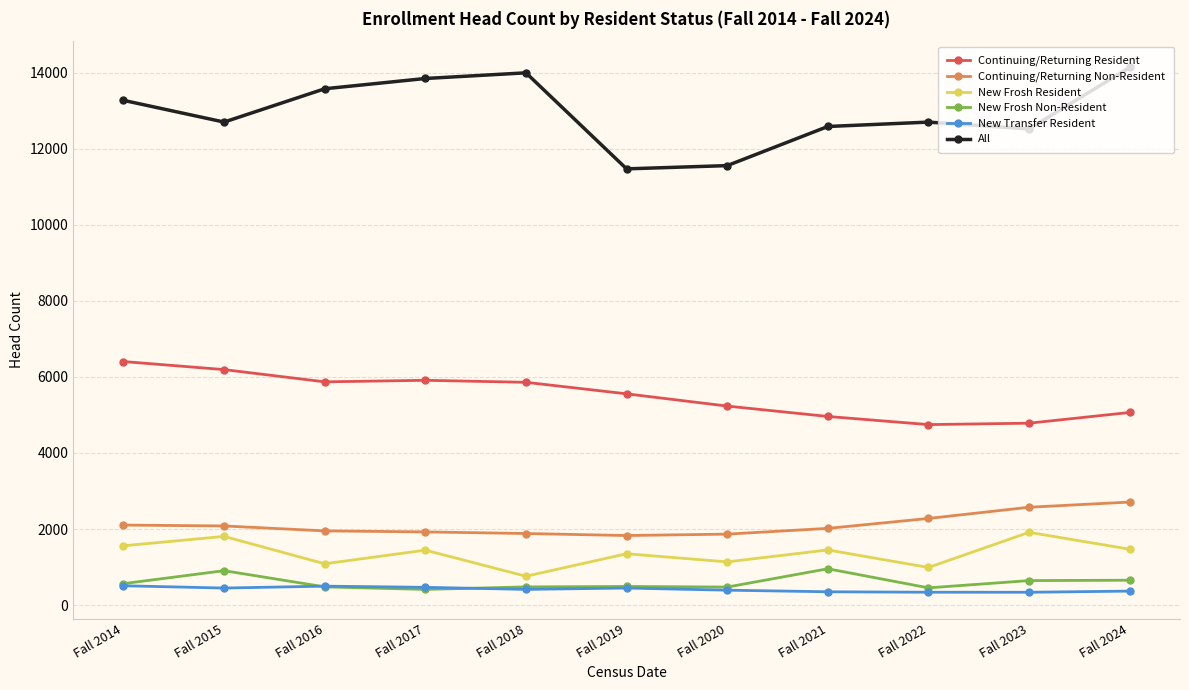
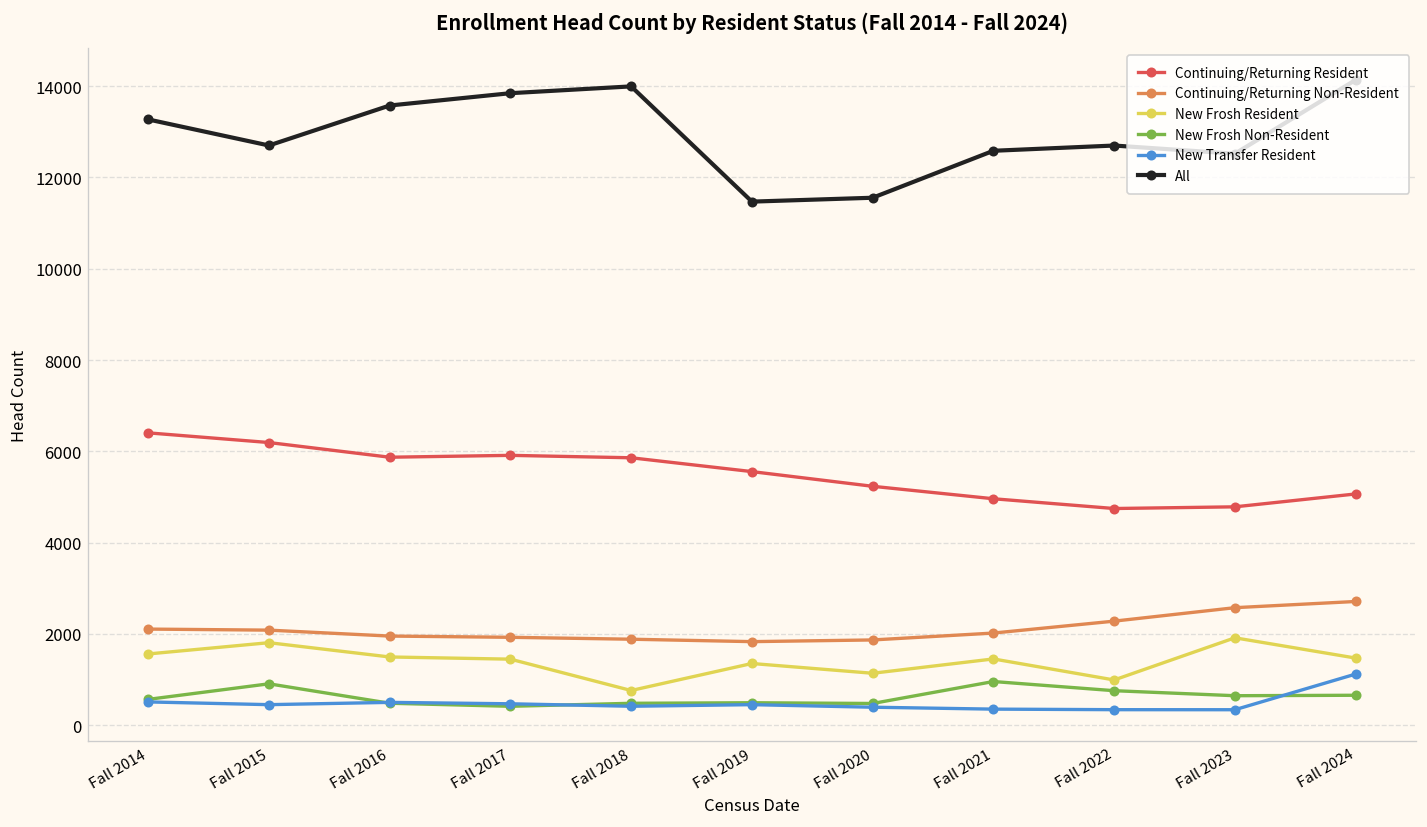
New Frosh Resident, Fall 2016: 1100 -> 1500
New Frosh Non-Resident, Fall 2022: 500 -> 800
New Transfer Resident, Fall 2024: 400 -> 1100
